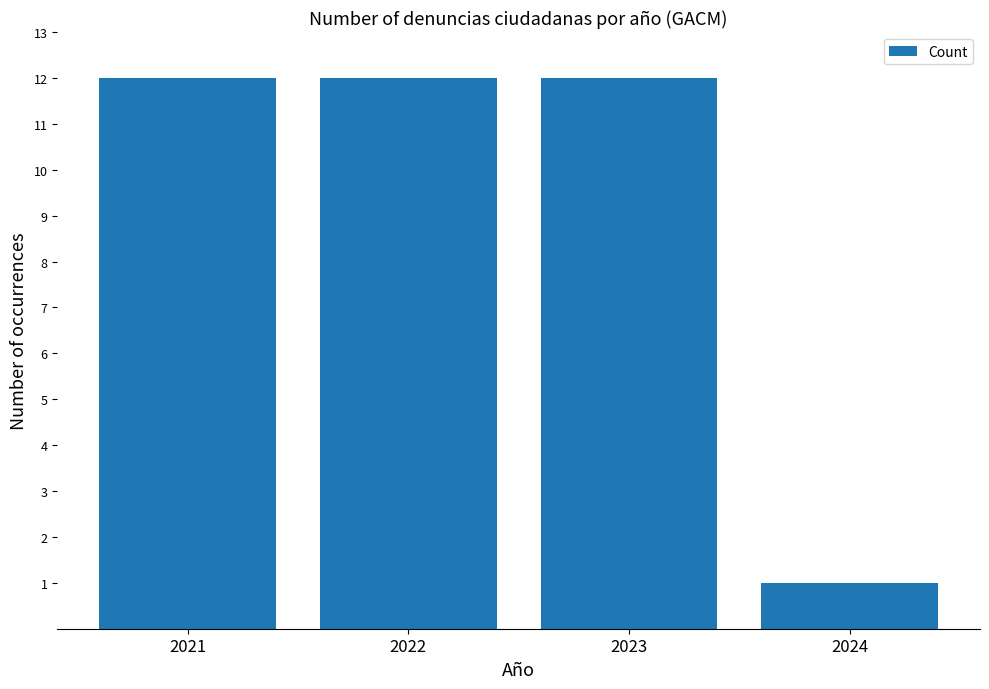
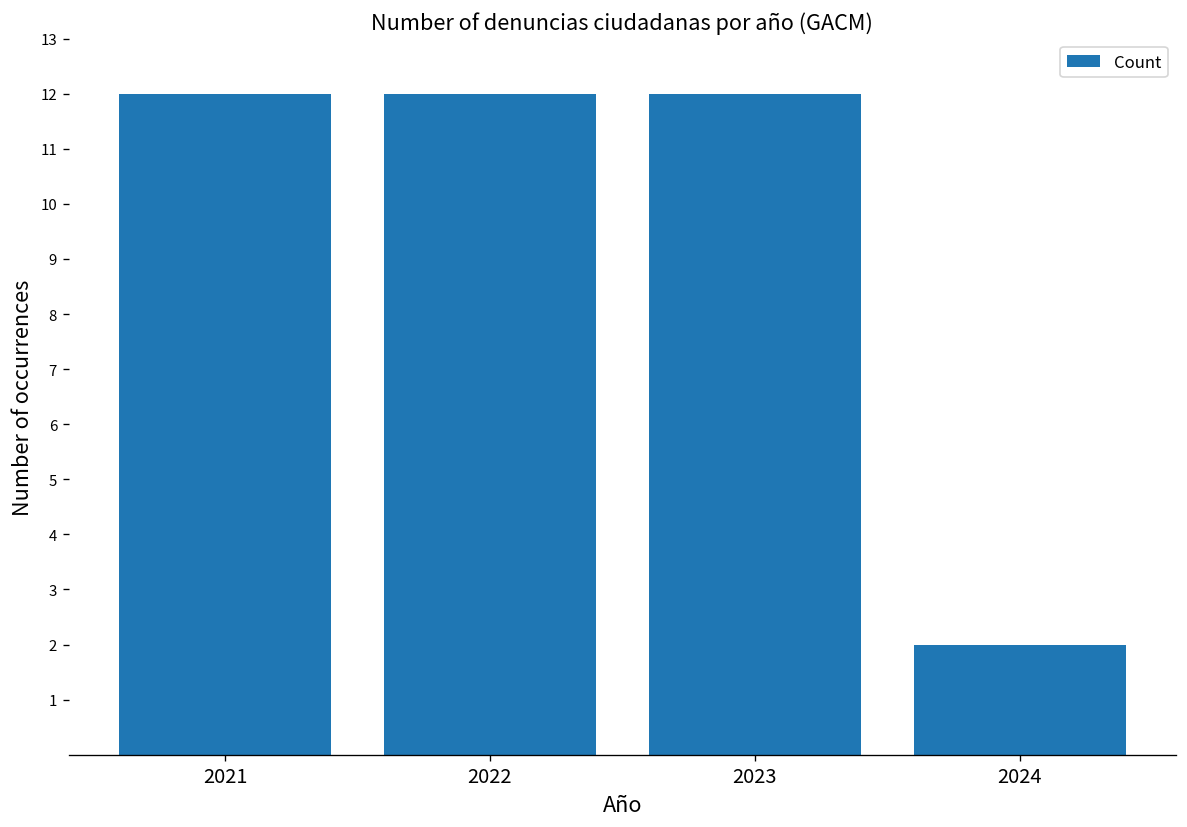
2024: 1 -> 2
